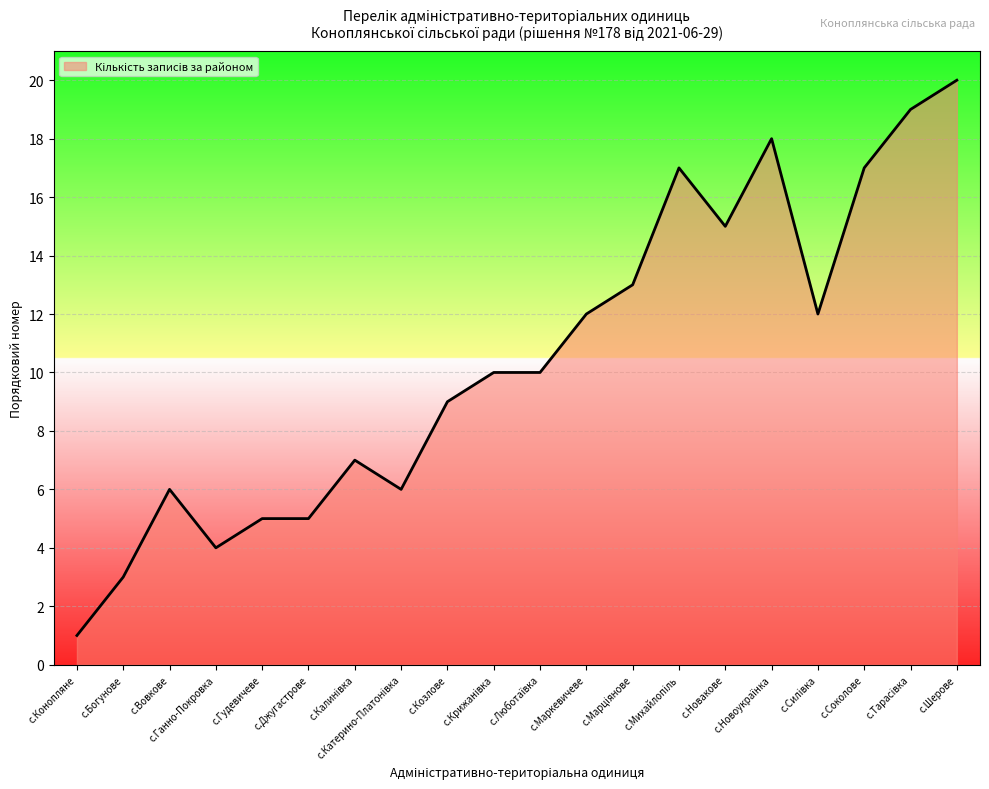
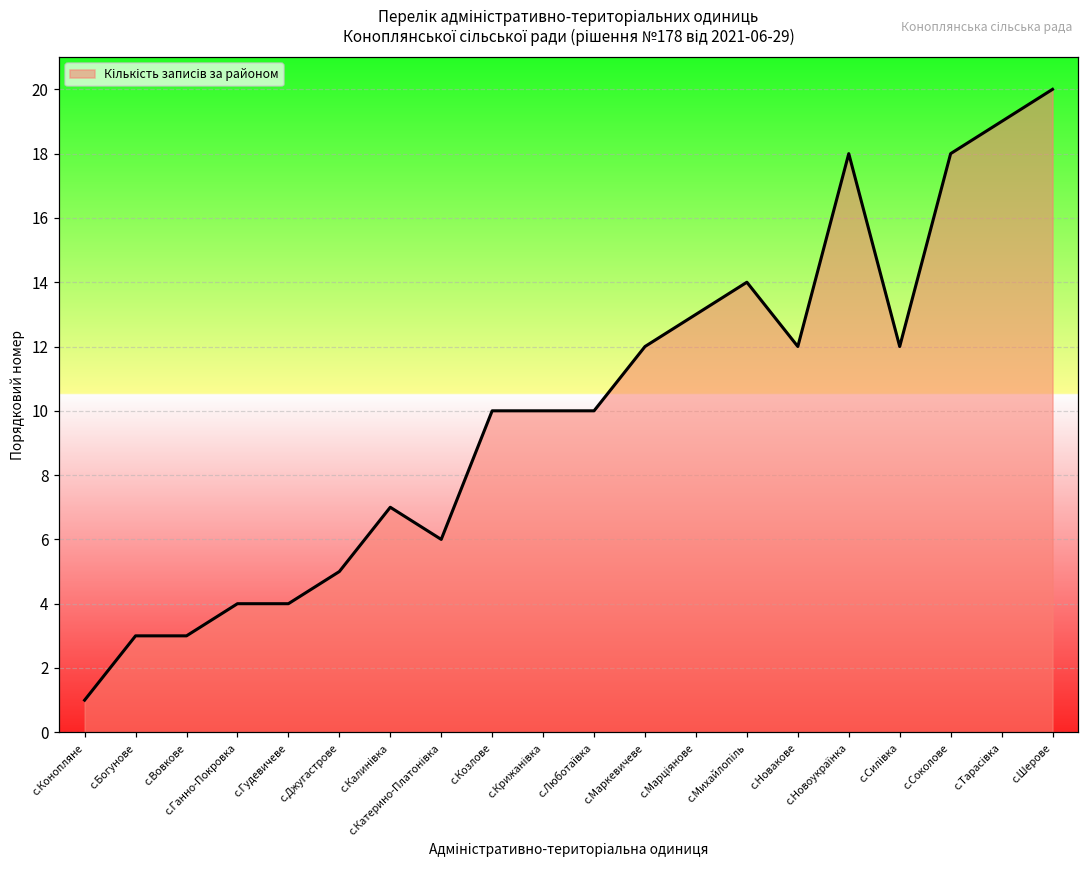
с.Вовкове: 6 -> 3
с.Гудевичеве: 5 -> 4
с.Козлове: 9 -> 10
с.Михайлопіль: 17 -> 14
с.Новакове: 15 -> 12
с.Соколове: 17 -> 18
